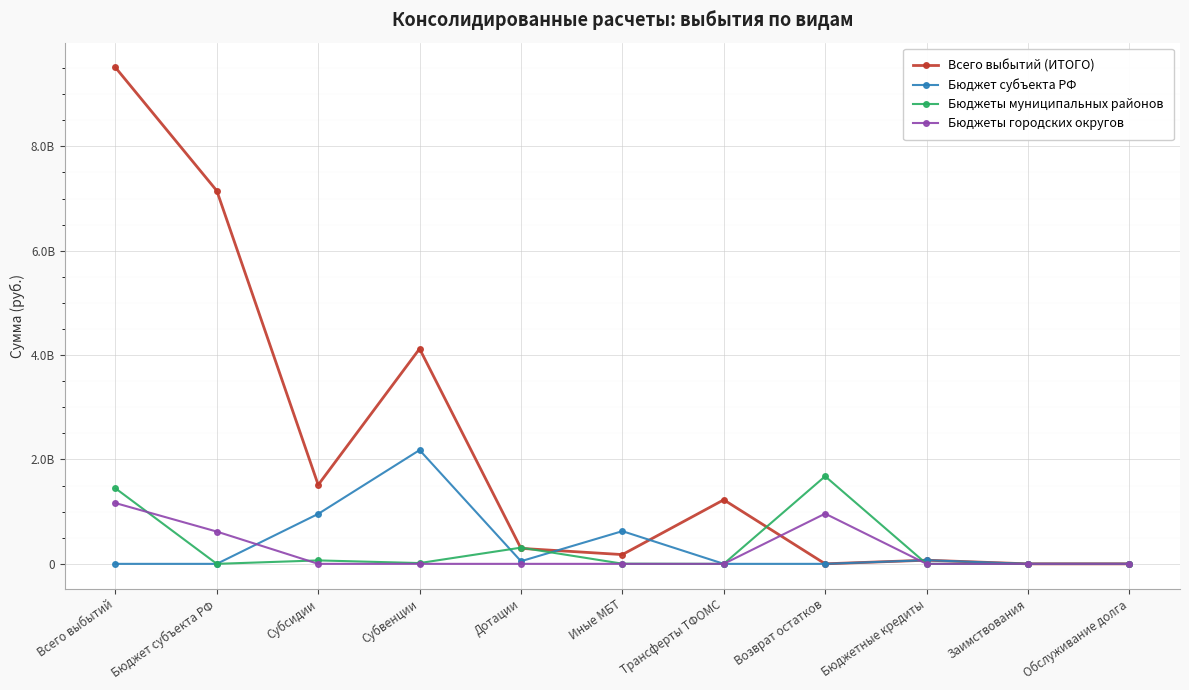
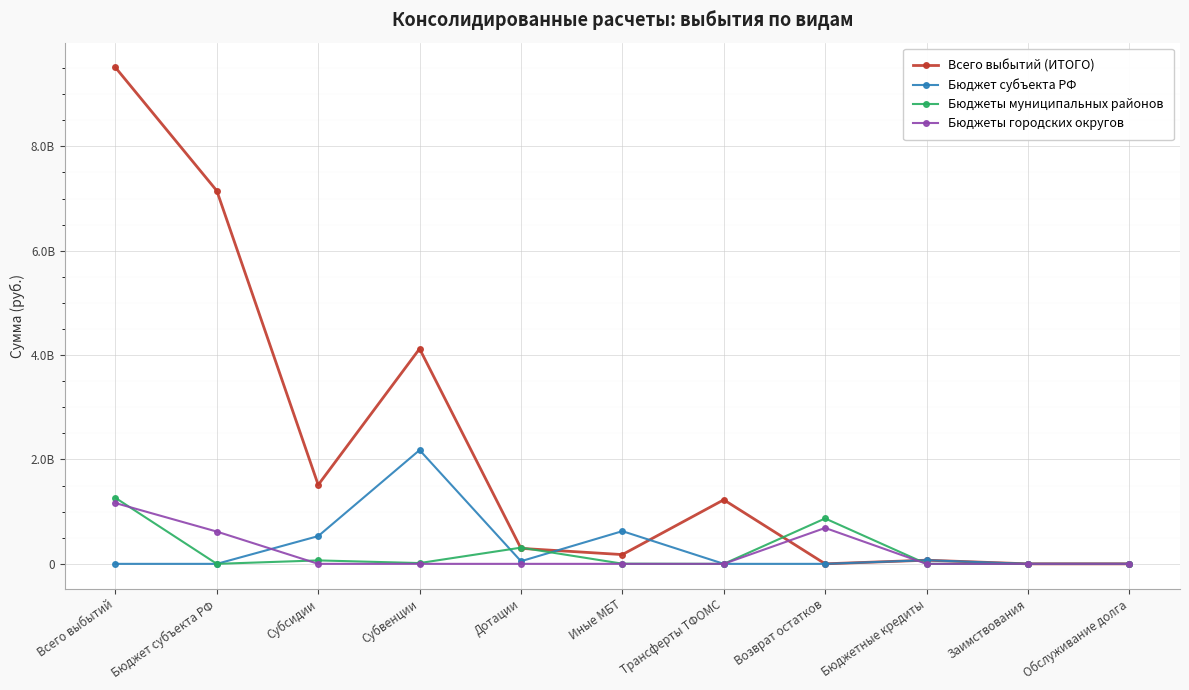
Бюджеты муниципальных районов, Всего выбытий: 1400000000 -> 1300000000
Бюджет субъекта РФ, Субсидии: 1000000000 -> 500000000
Бюджеты муниципальных районов, Возврат остатков: 1700000000 -> 900000000
Бюджеты городских округов, Возврат остатков: 1000000000 -> 700000000
